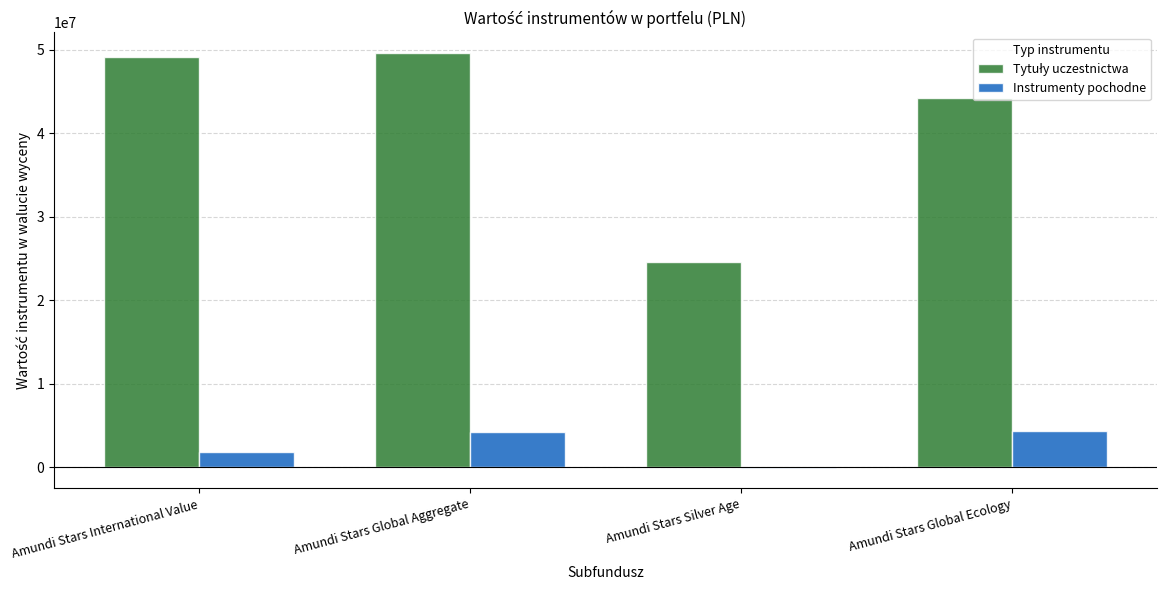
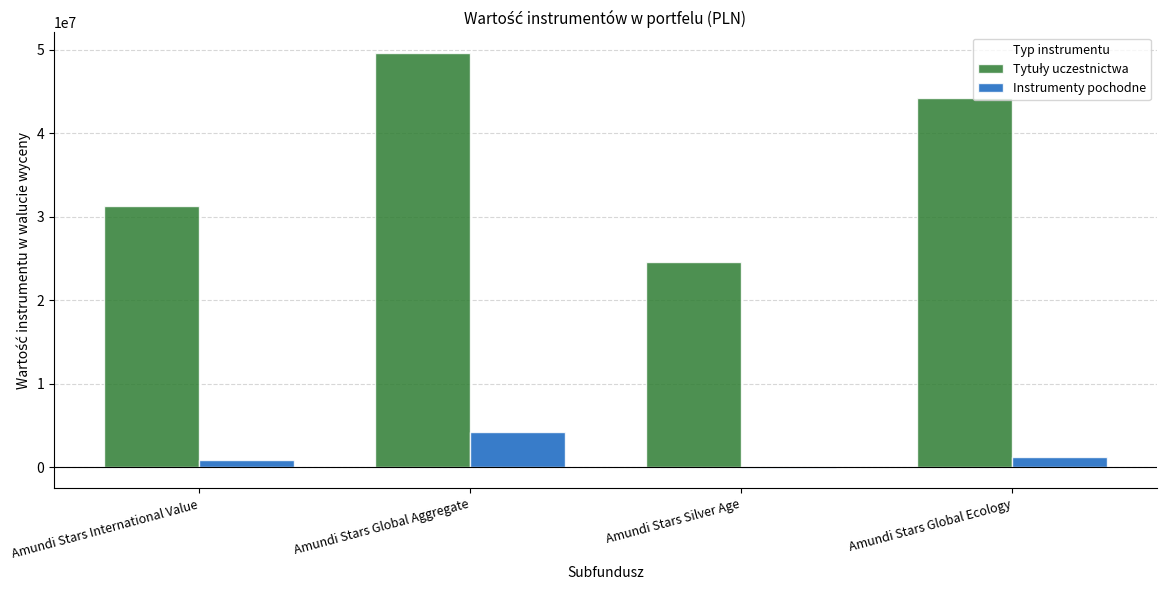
Tytuły uczestnictwa, Amundi Stars International Value: 49000000 -> 31000000
Instrumenty pochodne, Amundi Stars International Value: 2000000 -> 1000000
Instrumenty pochodne, Amundi Stars Global Ecology: 4000000 -> 1000000
